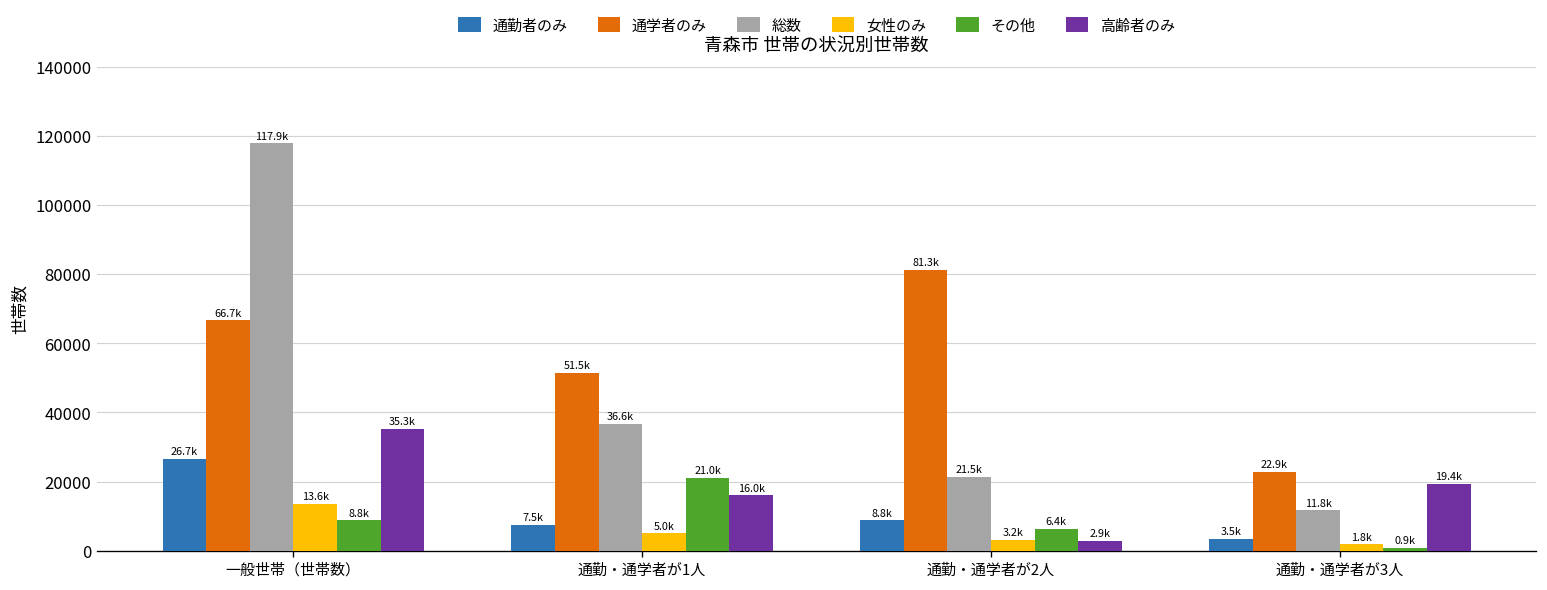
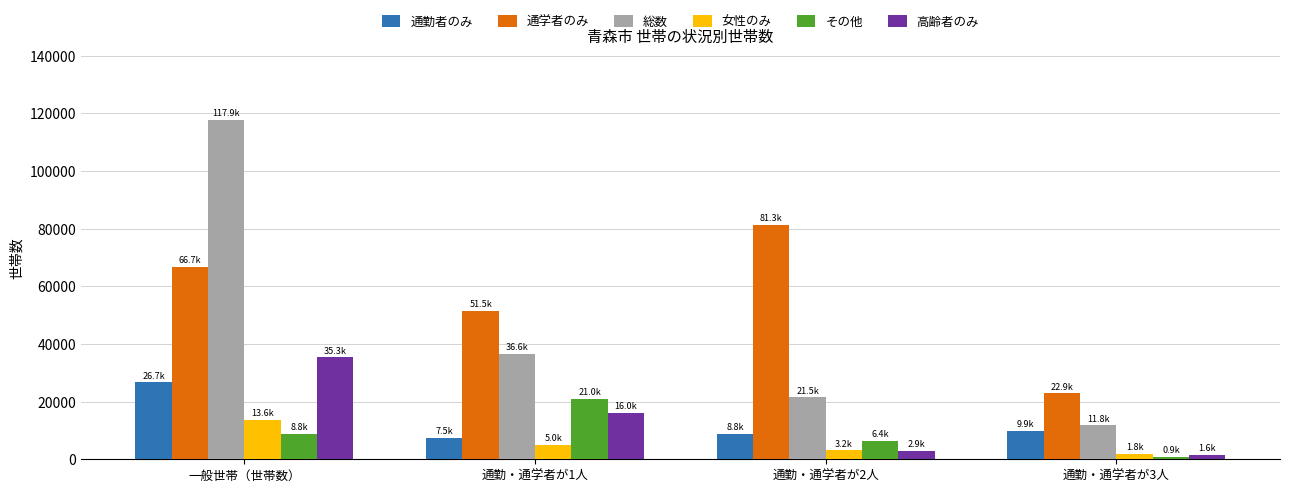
通勤者のみ, 通勤・通学者が3人: 3.5k -> 9.9k
高齢者のみ, 通勤・通学者が3人: 19.4k -> 1.6k
